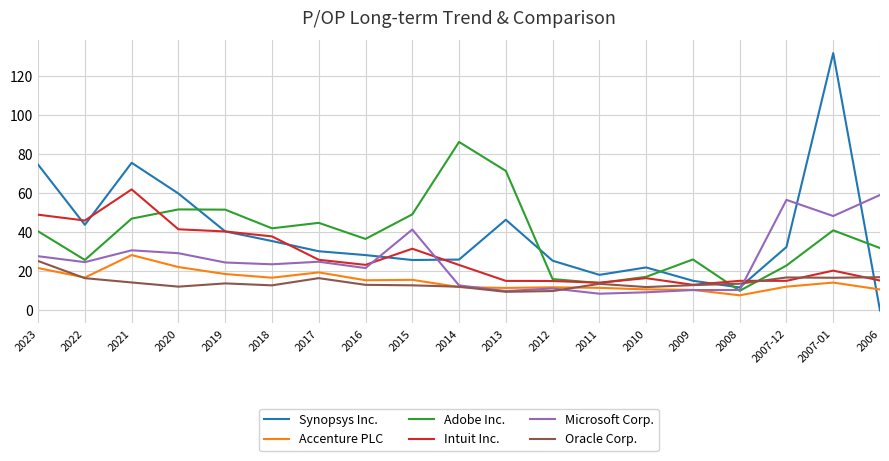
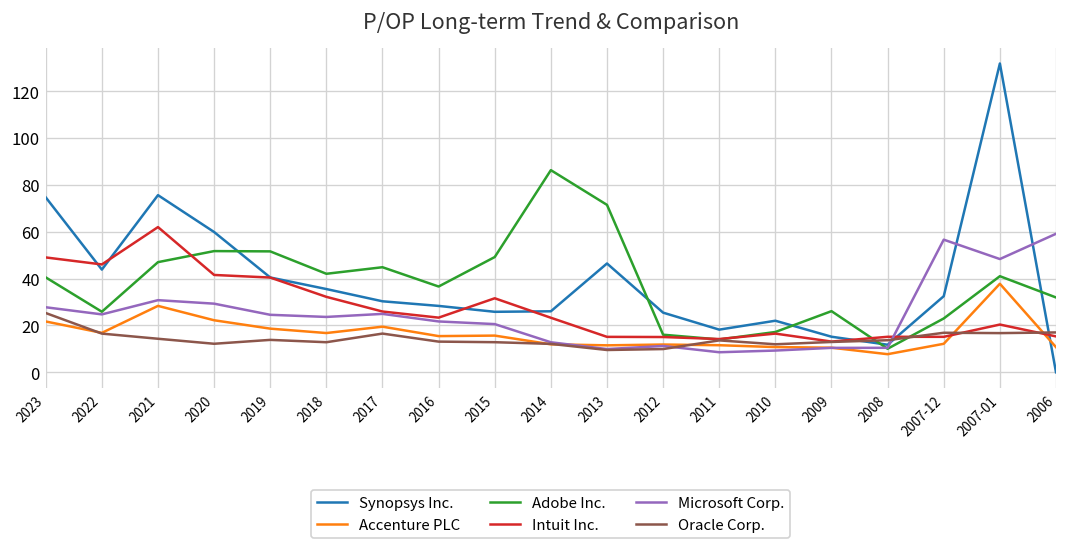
Intuit Inc., 2018: 38 -> 32
Microsoft Corp., 2015: 41 -> 21
Accenture PLC, 2007-01: 14 -> 38
